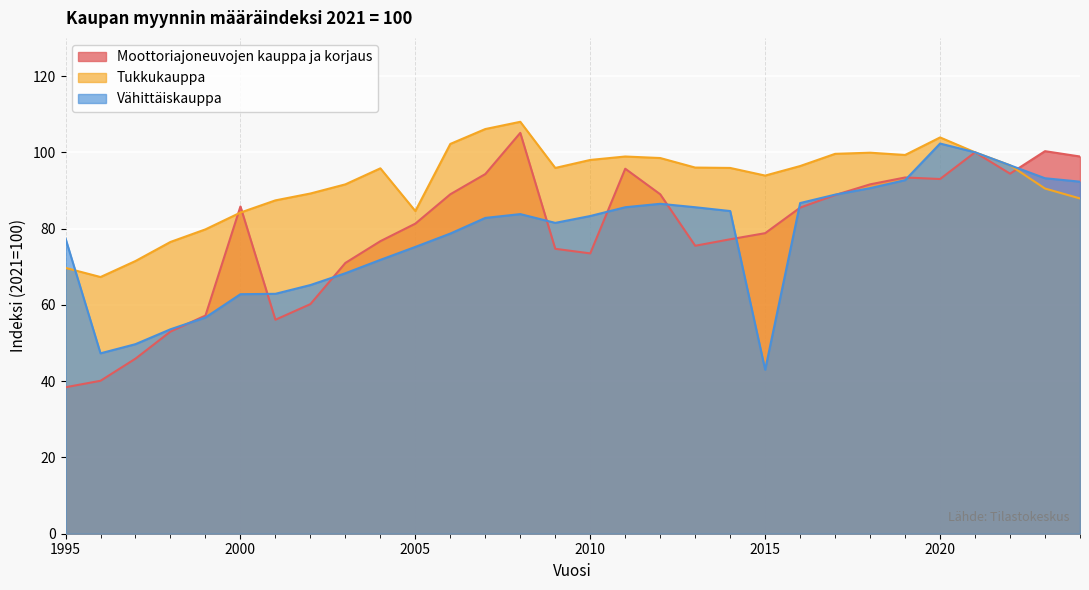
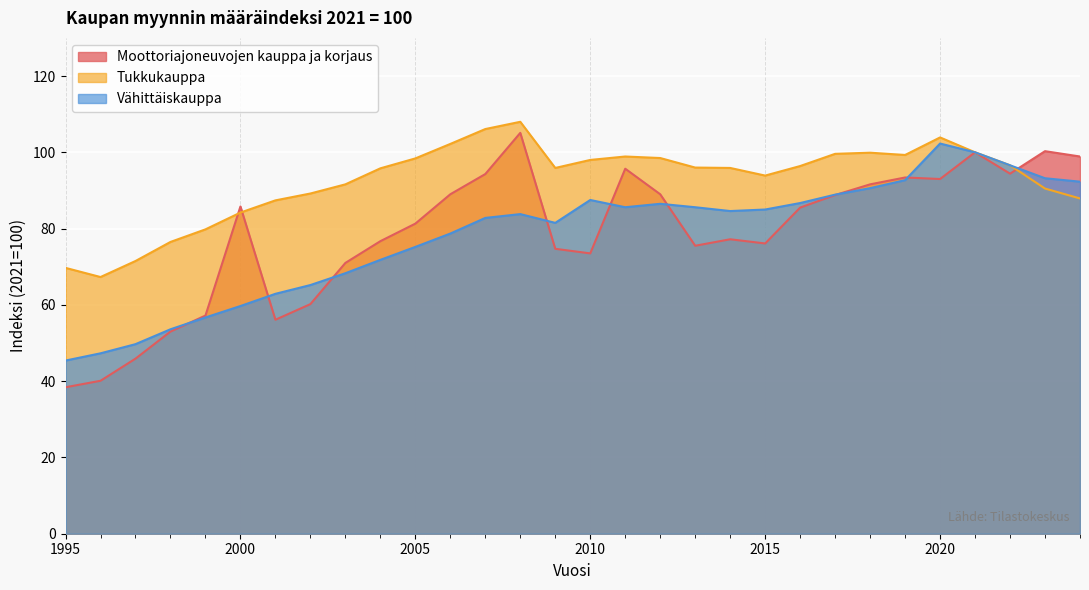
Vähittäiskauppa, 1995: 77 -> 45
Vähittäiskauppa, 2000: 63 -> 60
Tukkukauppa, 2005: 85 -> 98
Vähittäiskauppa, 2010: 83 -> 88
Moottoriajoneuvojen kauppa ja korjaus, 2015: 79 -> 76
Vähittäiskauppa, 2015: 43 -> 85
